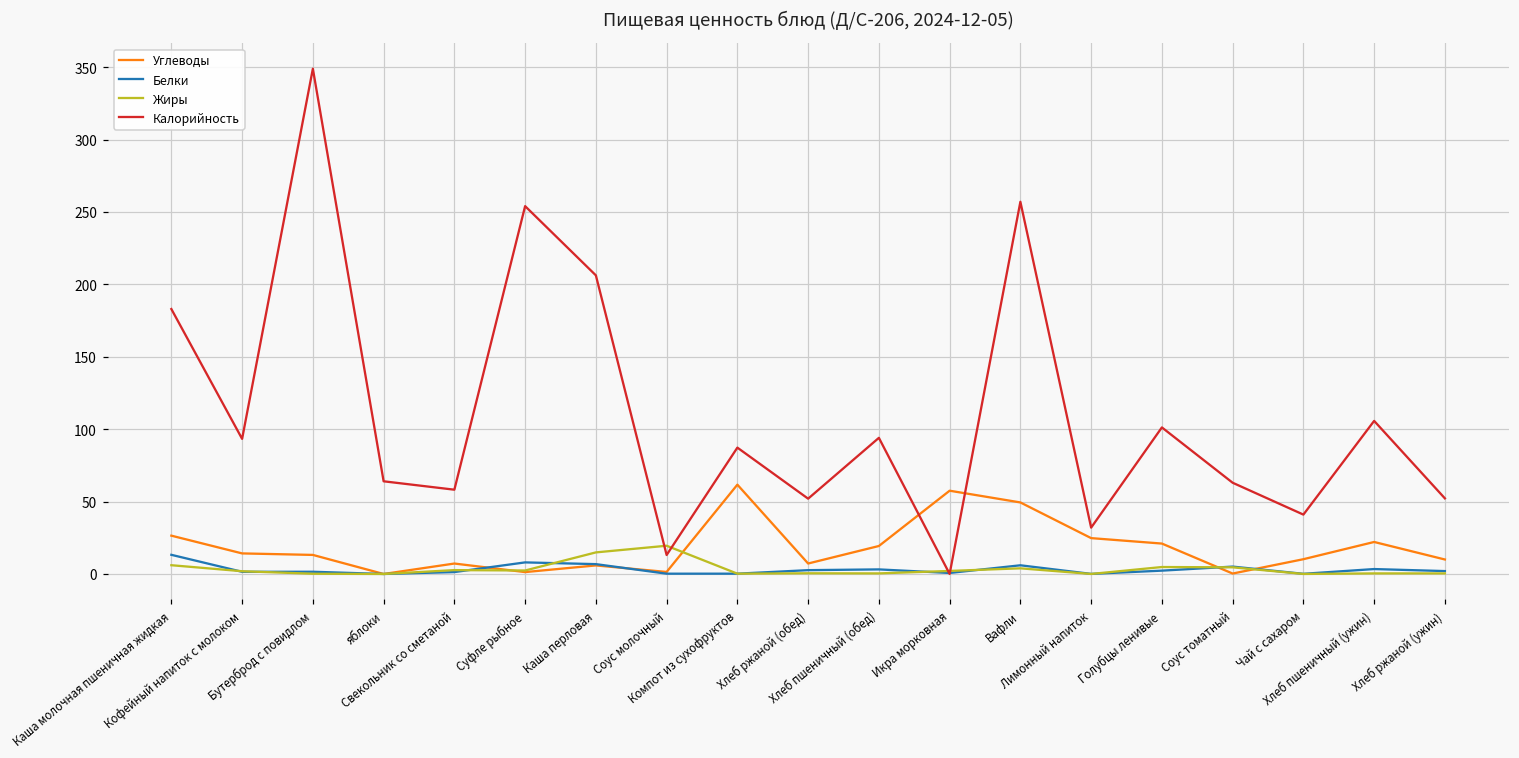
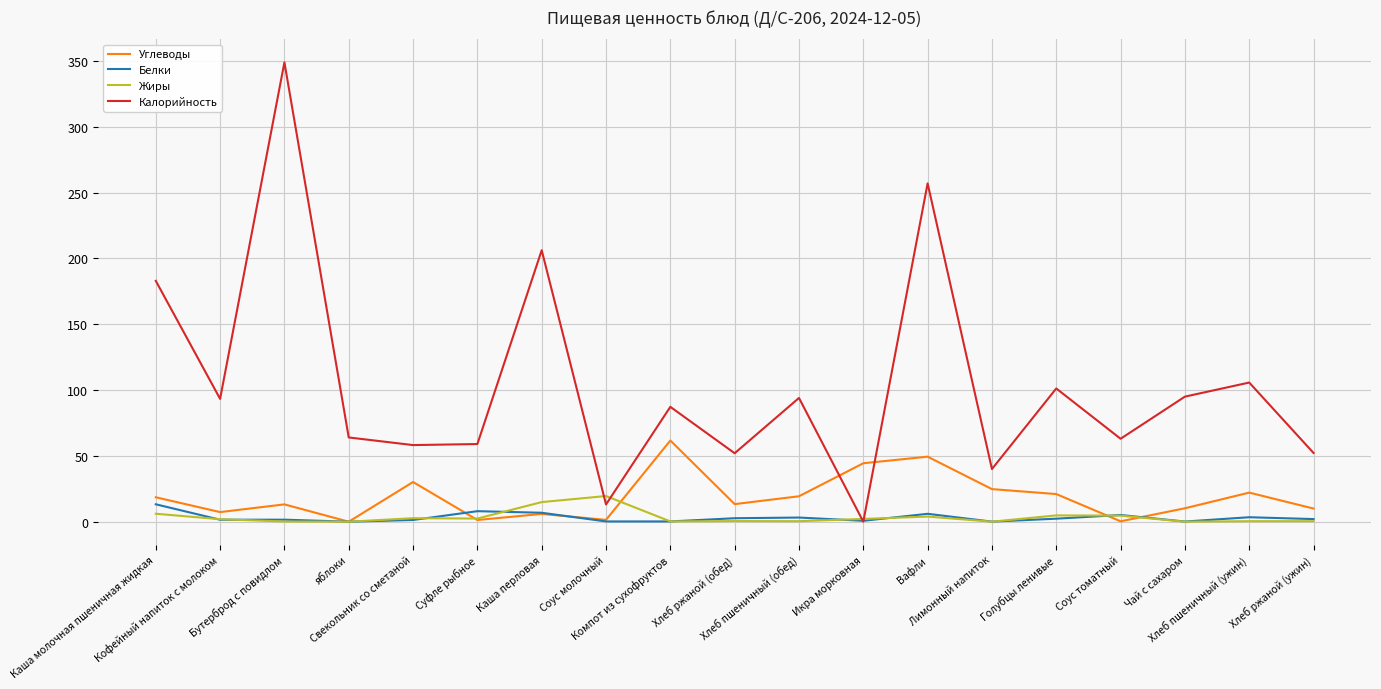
Углеводы, Каша молочная пшеничная жидкая: 26 -> 19
Углеводы, Кофейный напиток с молоком: 14 -> 7
Углеводы, Свекольник со сметаной: 7 -> 30
Калорийность, Суфле рыбное: 254 -> 59
Углеводы, Хлеб ржаной (обед): 7 -> 13
Углеводы, Икра морковная: 58 -> 44
Калорийность, Лимонный напиток: 32 -> 40
Калорийность, Чай с сахаром: 41 -> 95
